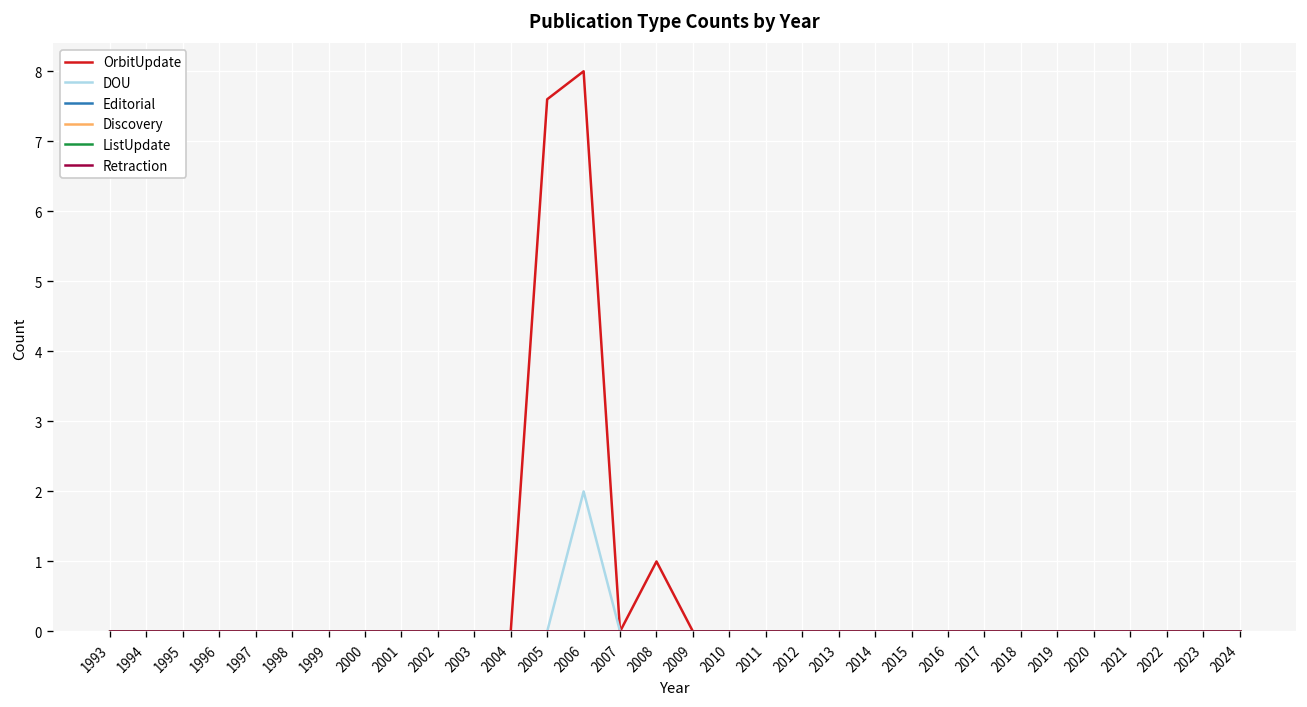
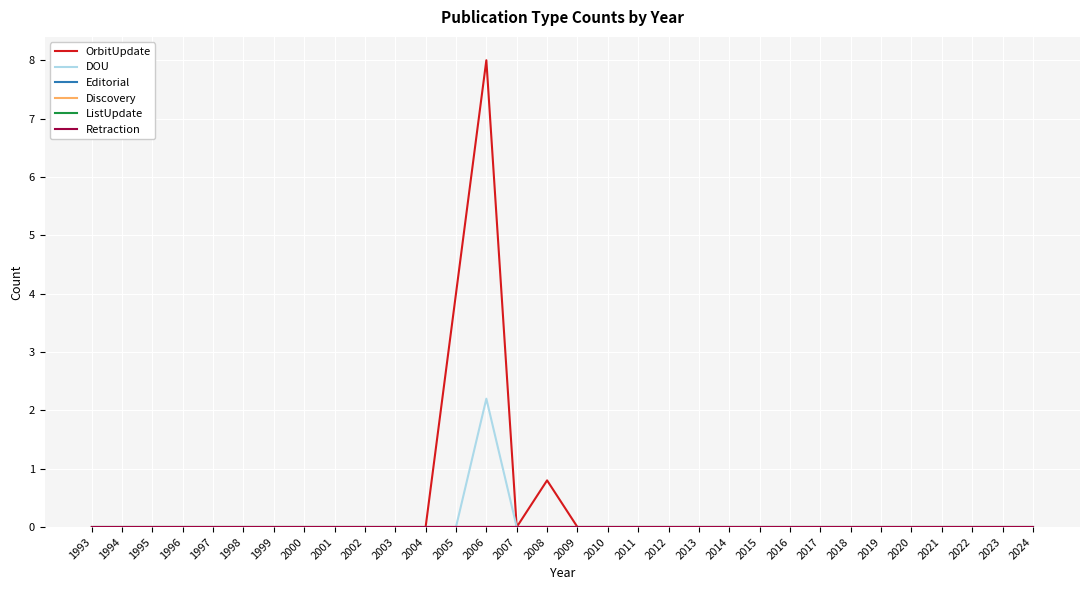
OrbitUpdate, 2005: 7.6 -> 4.0
DOU, 2006: 2.0 -> 2.2
OrbitUpdate, 2008: 1.0 -> 0.8
